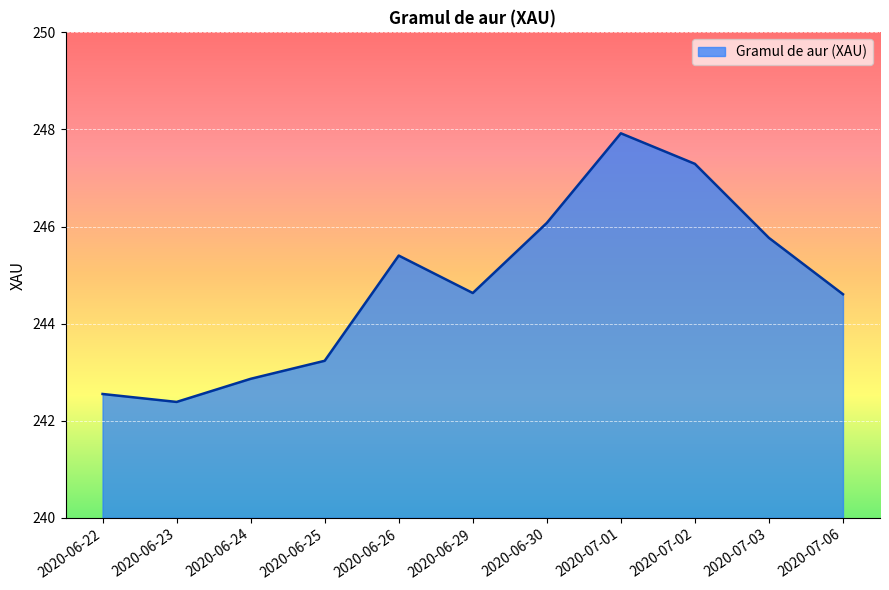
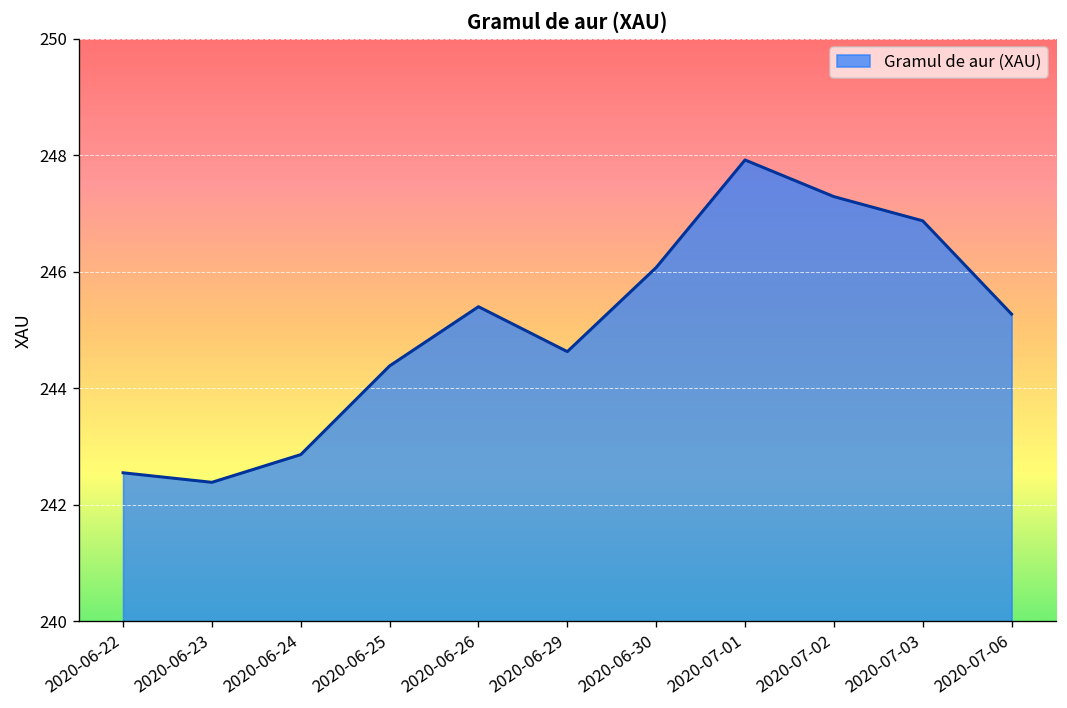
2020-06-25: 243.2 -> 244.4
2020-07-03: 245.8 -> 246.9
2020-07-06: 244.6 -> 245.3
